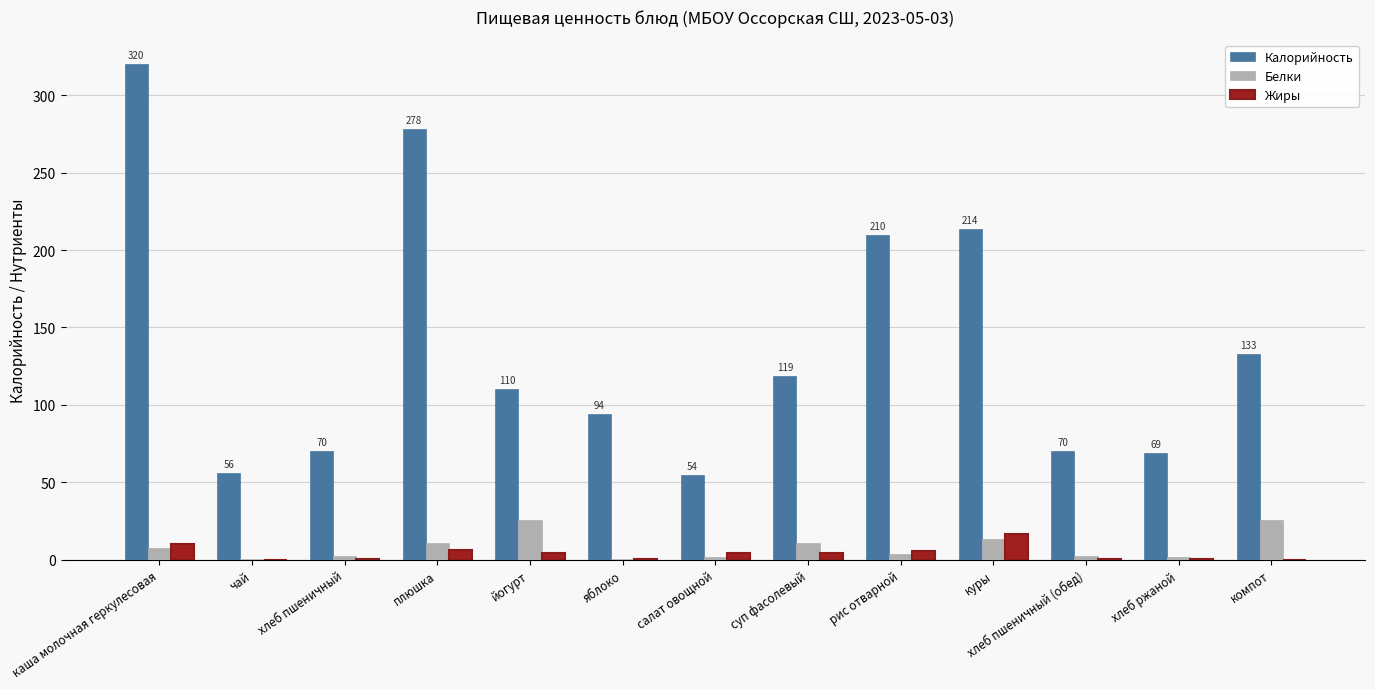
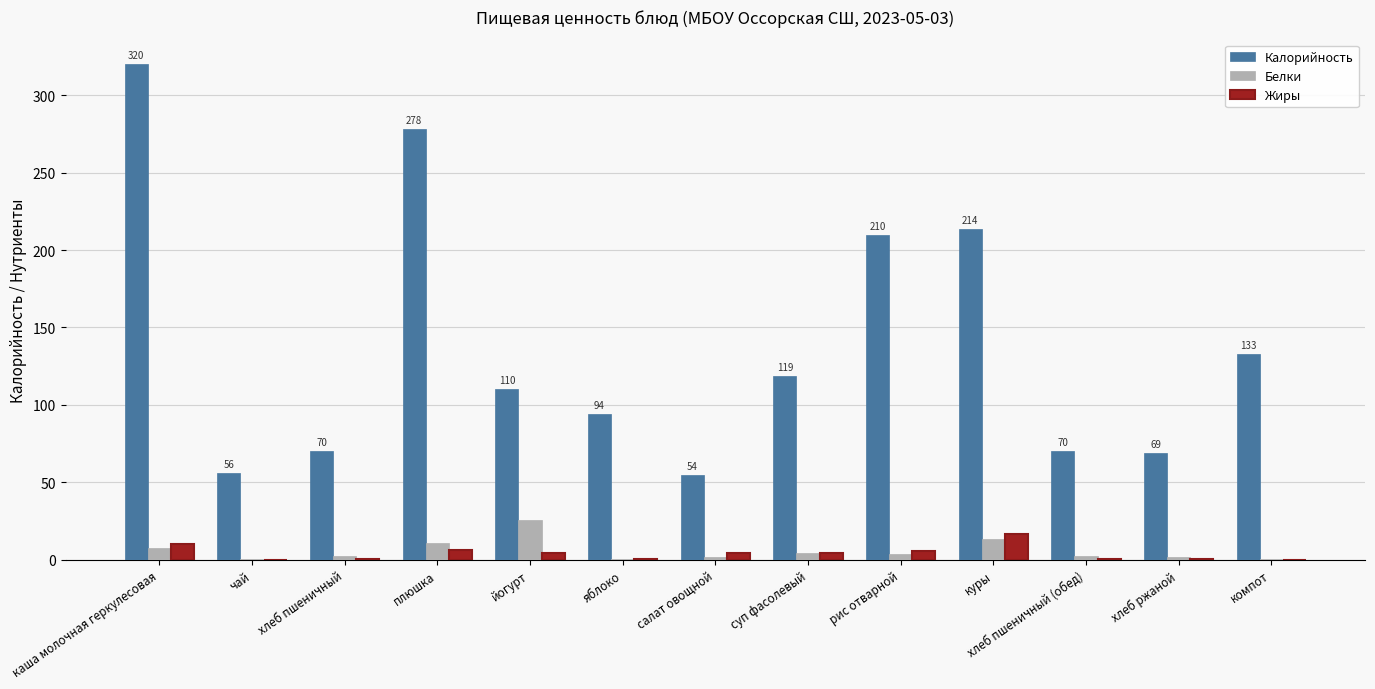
Белки, суп фасолевый: 11 -> 4
Белки, компот: 26 -> 1
